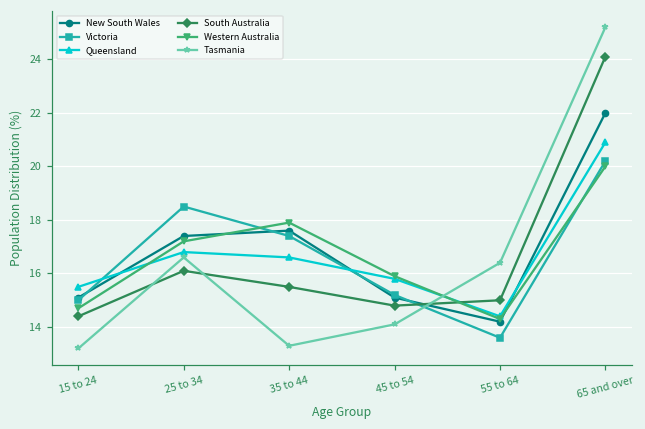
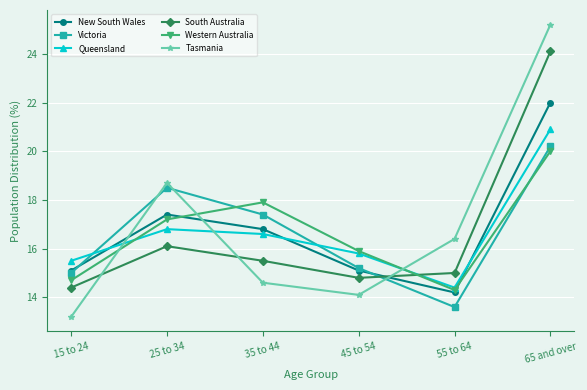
Tasmania, 25 to 34: 16.6 -> 18.7
New South Wales, 35 to 44: 17.6 -> 16.8
Tasmania, 35 to 44: 13.3 -> 14.6
